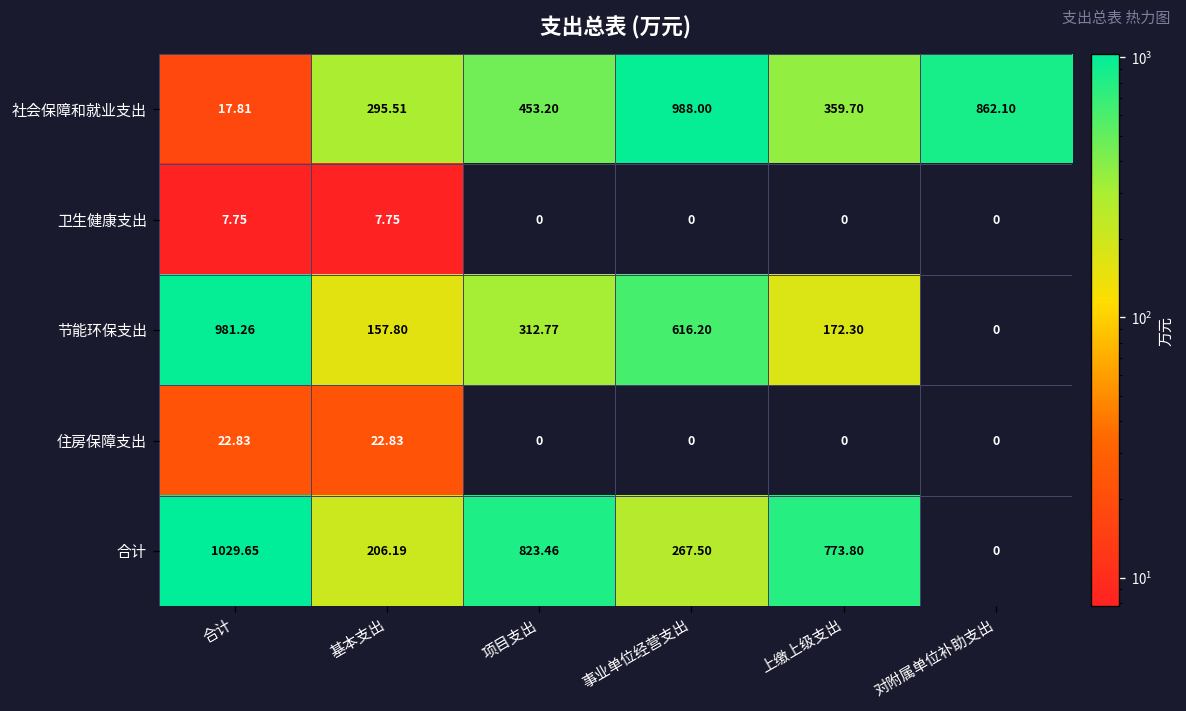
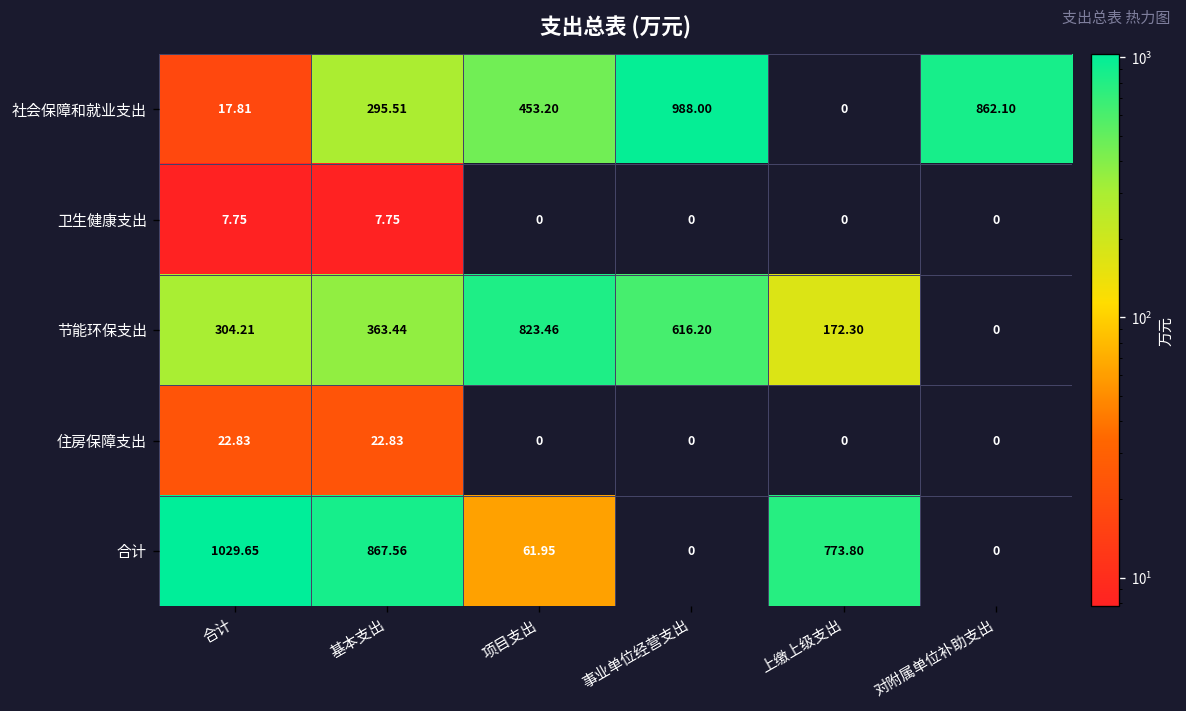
社会保障和就业支出, 上缴上级支出: 359.70 -> 0
节能环保支出, 合计: 981.26 -> 304.21
节能环保支出, 基本支出: 157.80 -> 363.44
节能环保支出, 项目支出: 312.77 -> 823.46
合计, 基本支出: 206.19 -> 867.56
合计, 项目支出: 823.46 -> 61.95
合计, 事业单位经营支出: 267.50 -> 0
